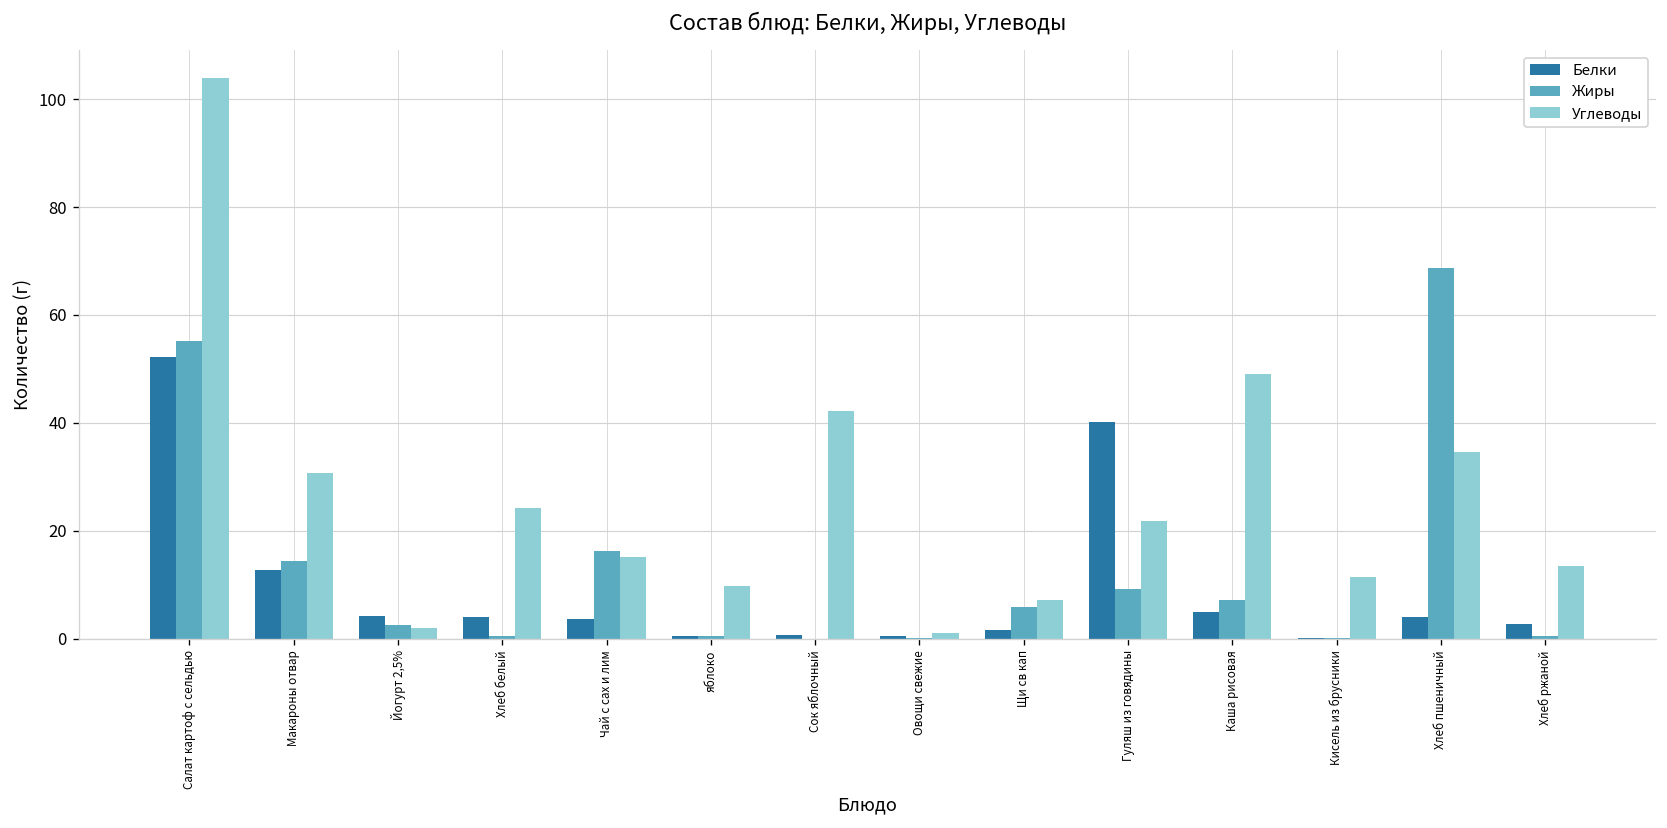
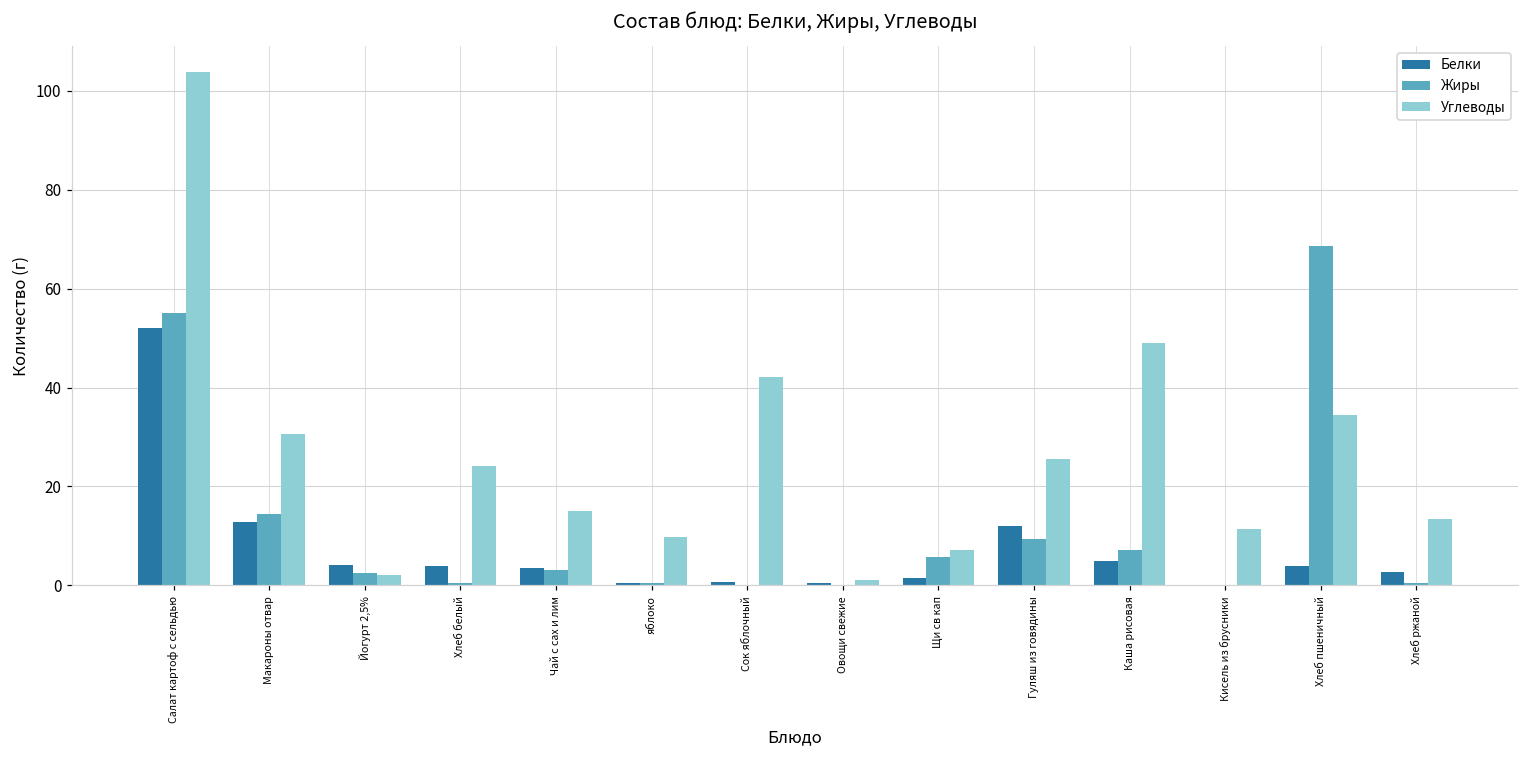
Жиры, Чай с сах и лим: 16 -> 3
Белки, Гуляш из говядины: 40 -> 12
Углеводы, Гуляш из говядины: 22 -> 26
